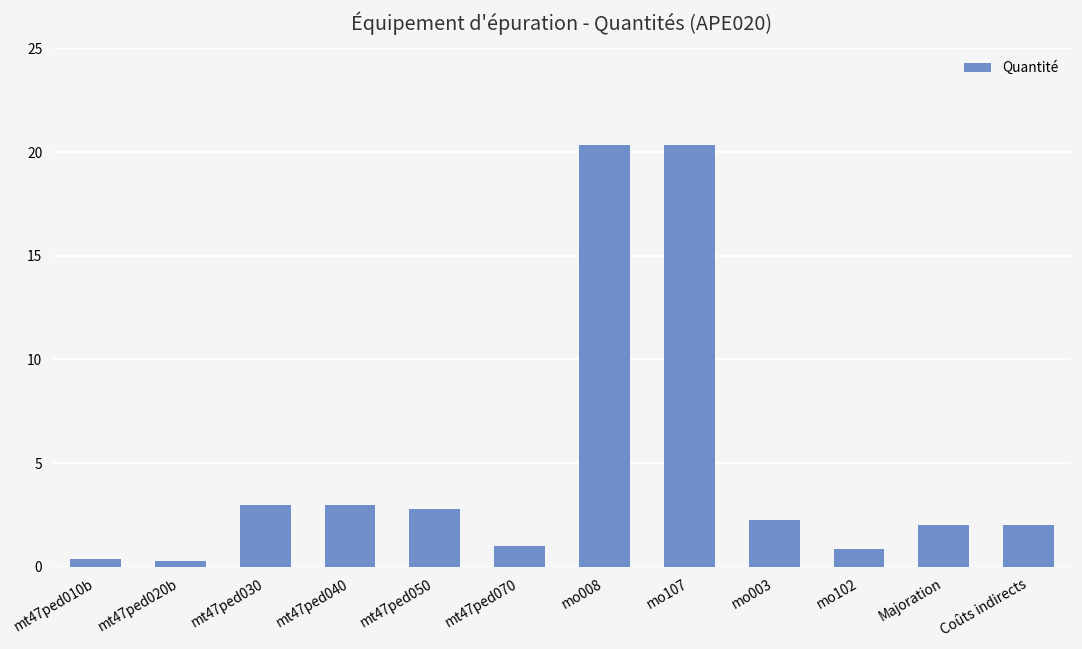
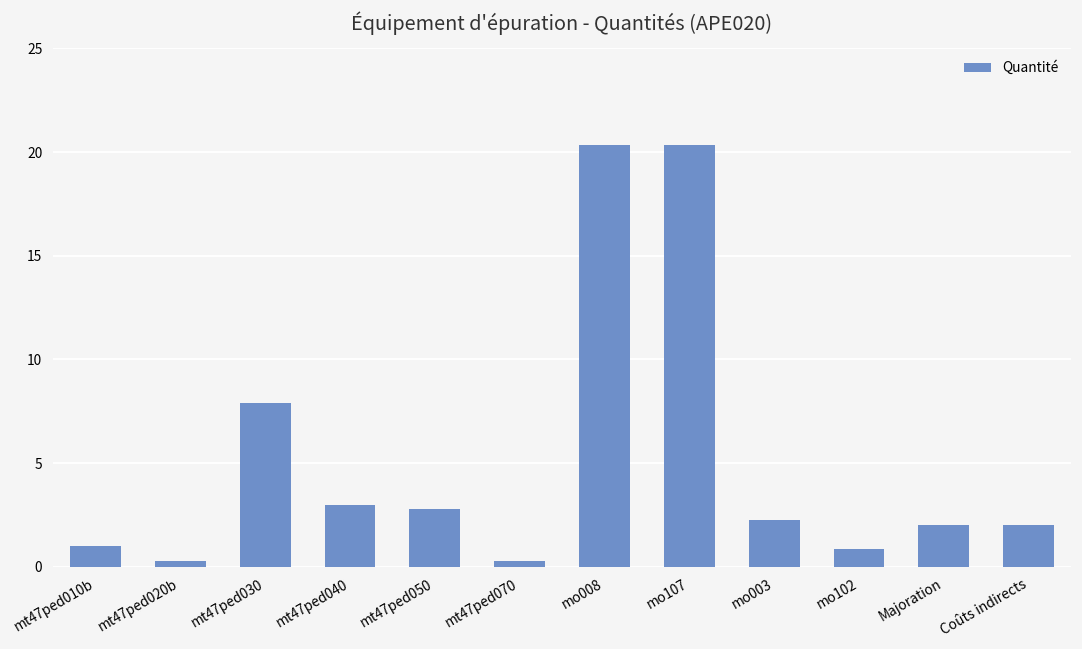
mt47ped010b: 0.4 -> 1.0
mt47ped030: 3.0 -> 7.9
mt47ped070: 1.0 -> 0.3
